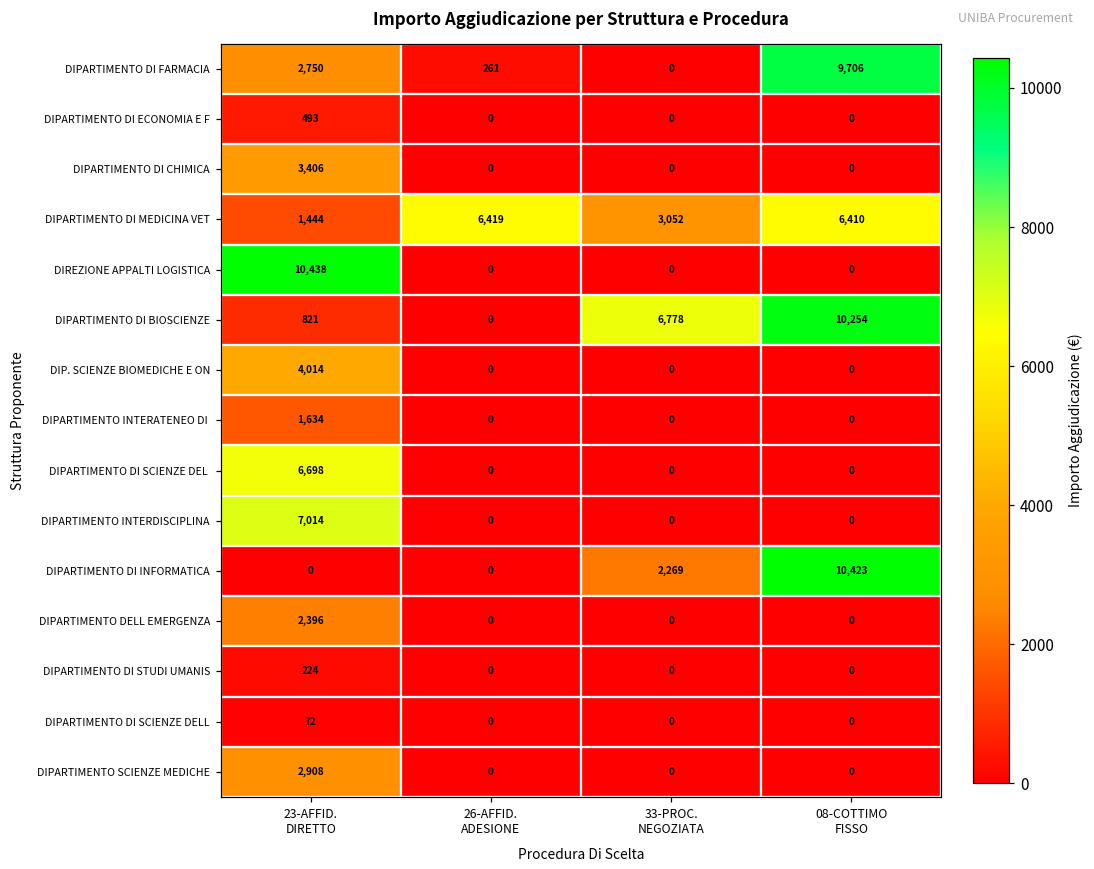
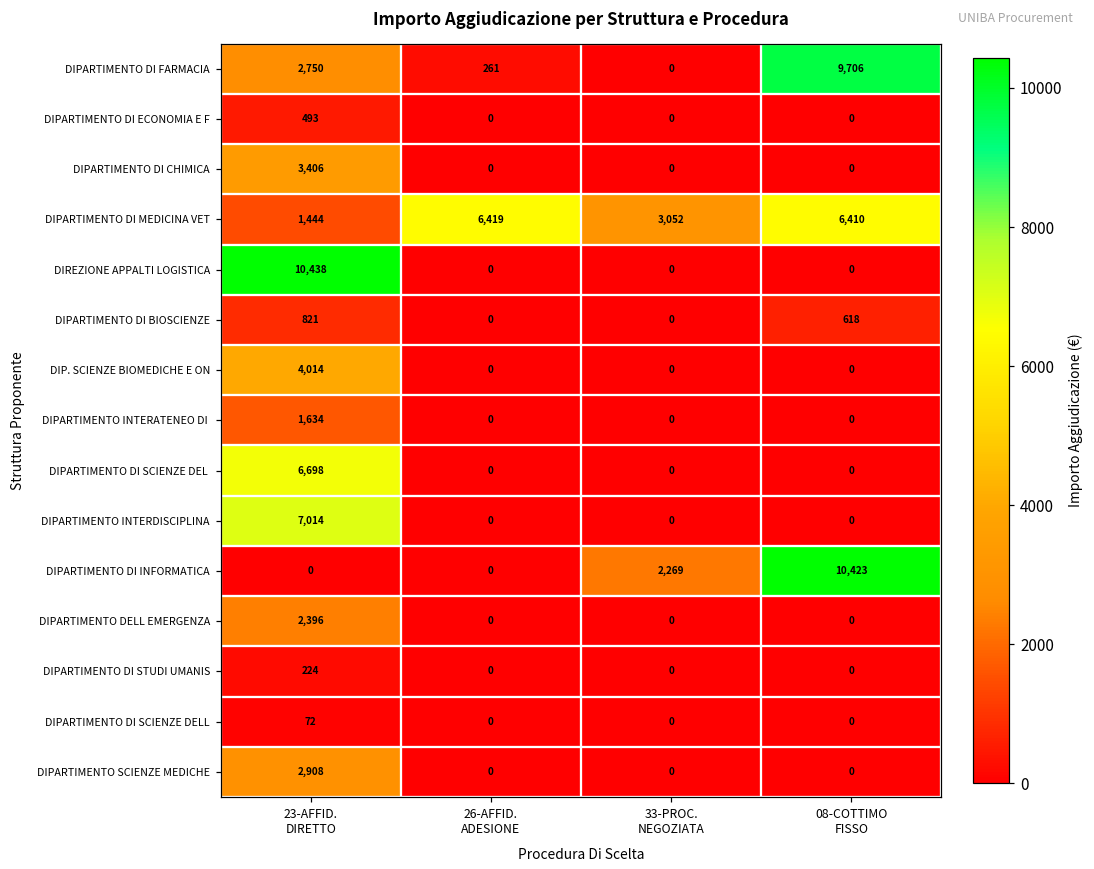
DIPARTIMENTO DI BIOSCIENZE, 33-PROC. NEGOZIATA: 6,778 -> 0
DIPARTIMENTO DI BIOSCIENZE, 08-COTTIMO FISSO: 10,254 -> 618
